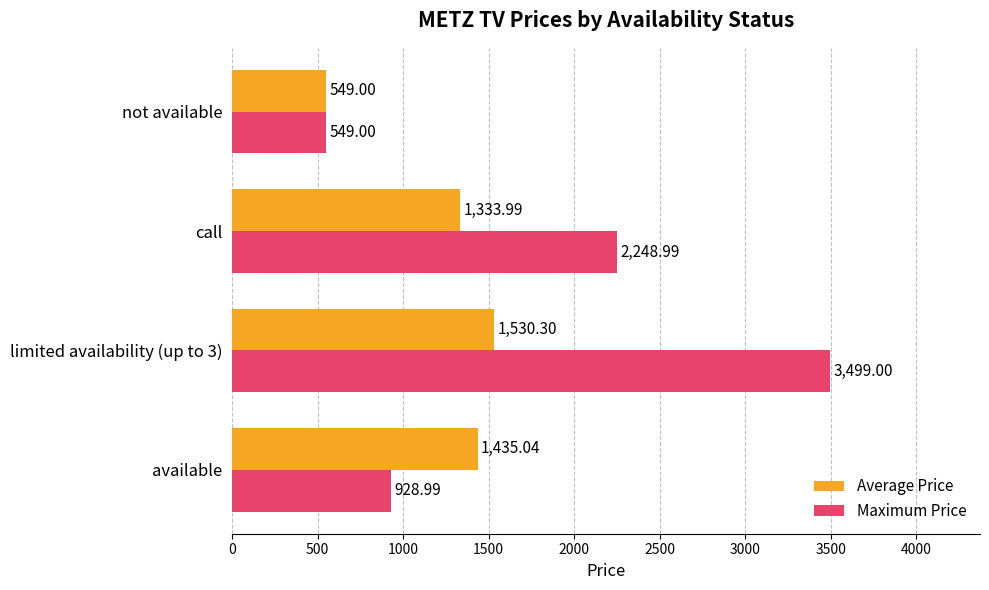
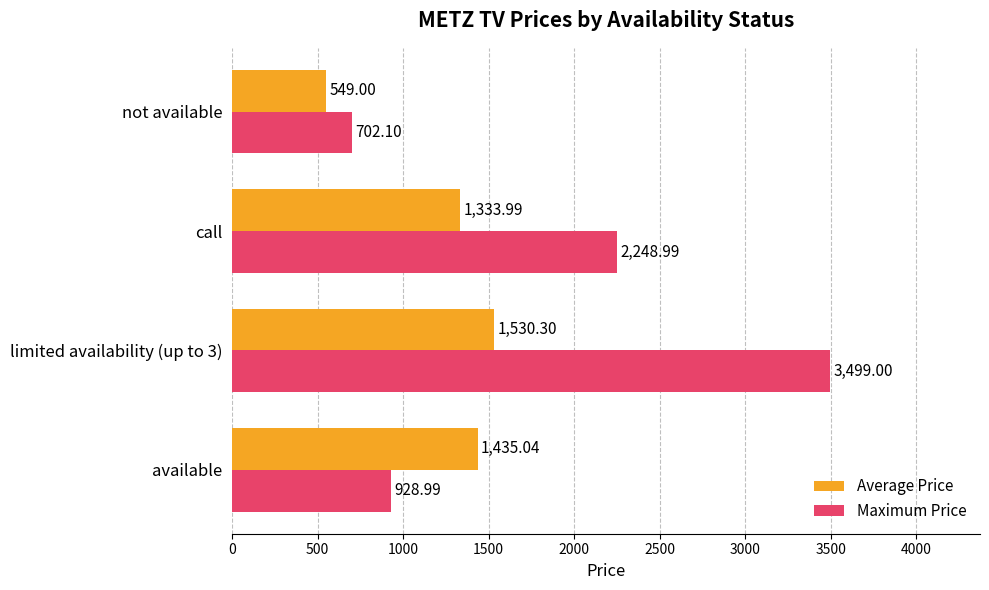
Maximum Price, not available: 549.00 -> 702.10
